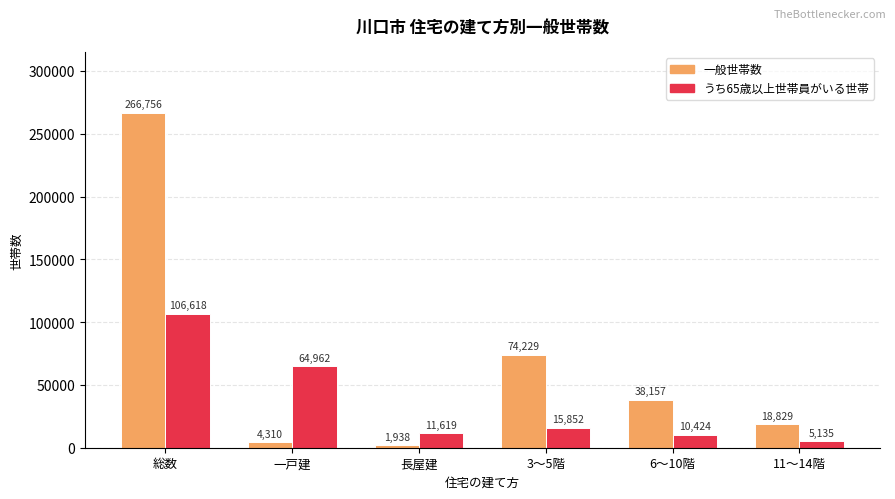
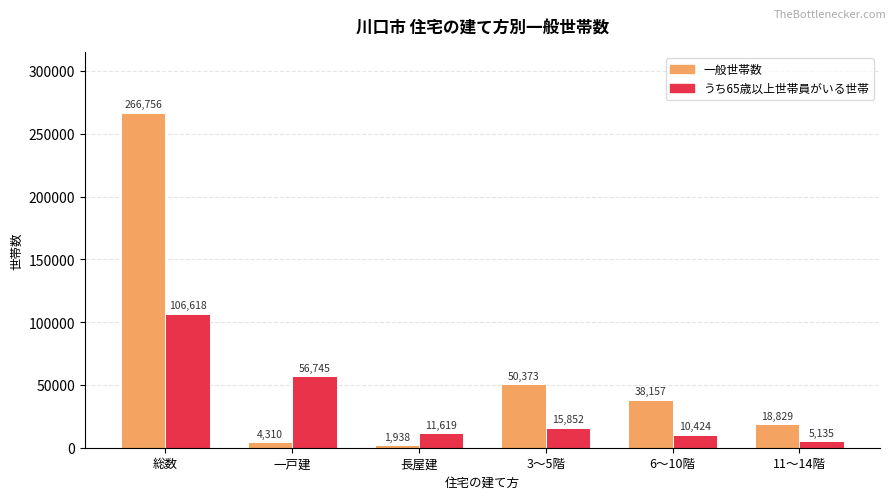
うち65歳以上世帯員がいる世帯, 一戸建: 64,962 -> 56,745
一般世帯数, 3～5階: 74,229 -> 50,373
